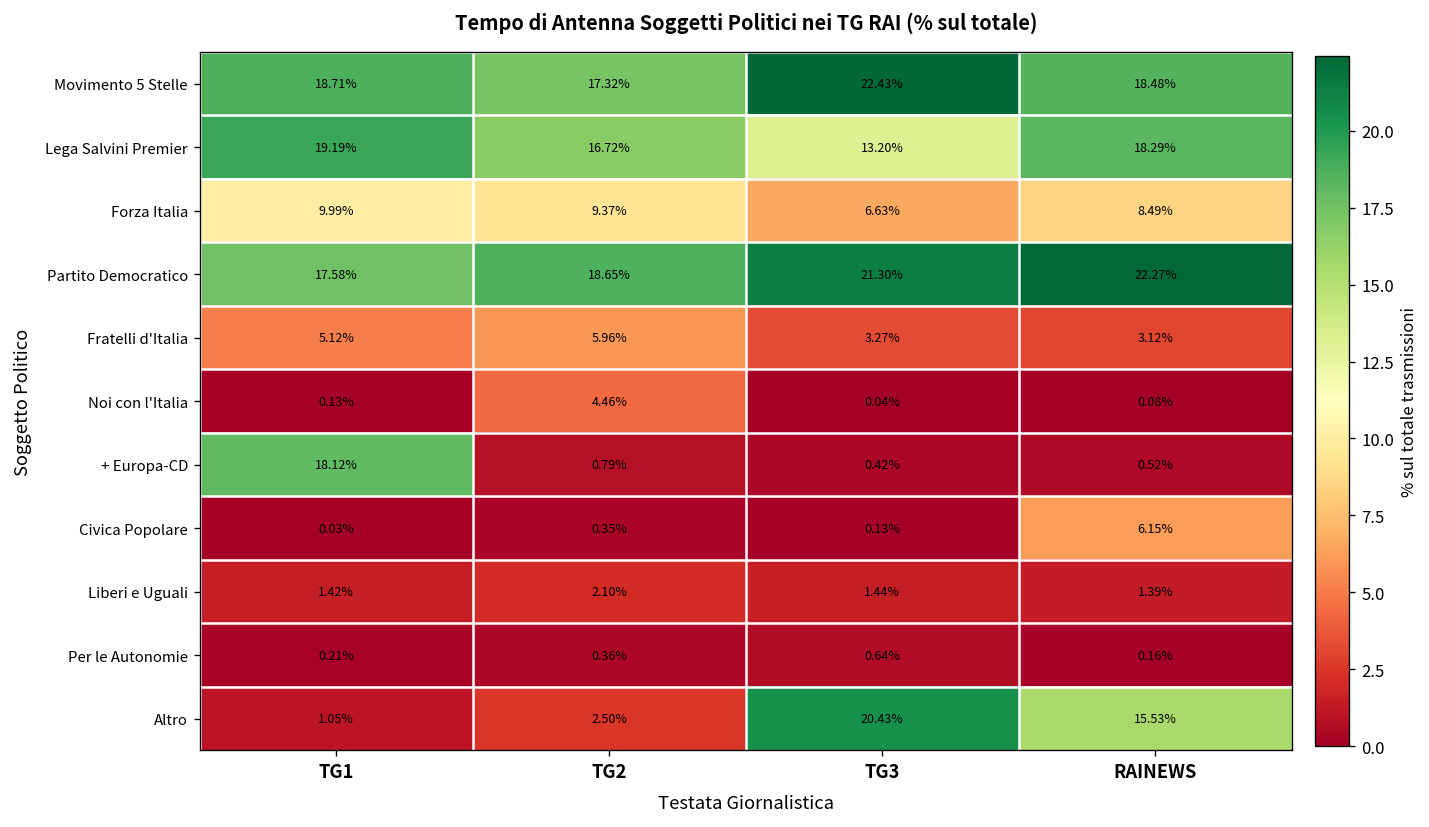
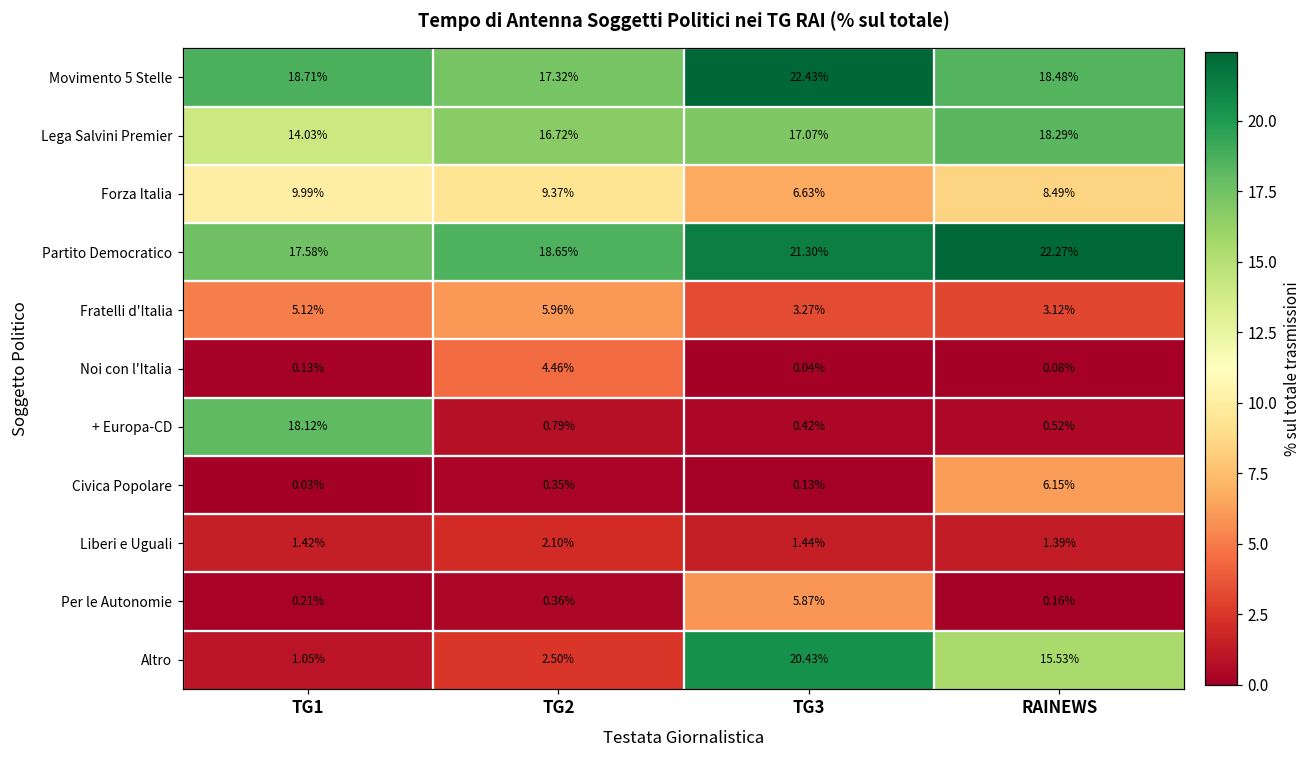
Lega Salvini Premier, TG1: 19.19% -> 14.03%
Lega Salvini Premier, TG3: 13.20% -> 17.07%
Per le Autonomie, TG3: 0.64% -> 5.87%
